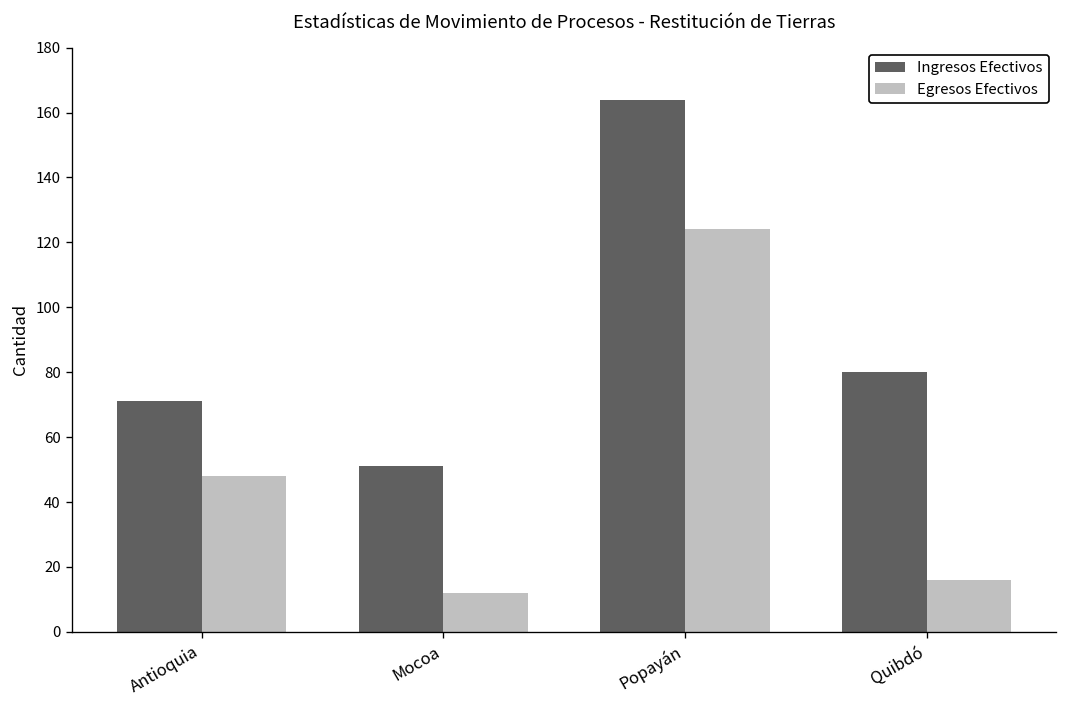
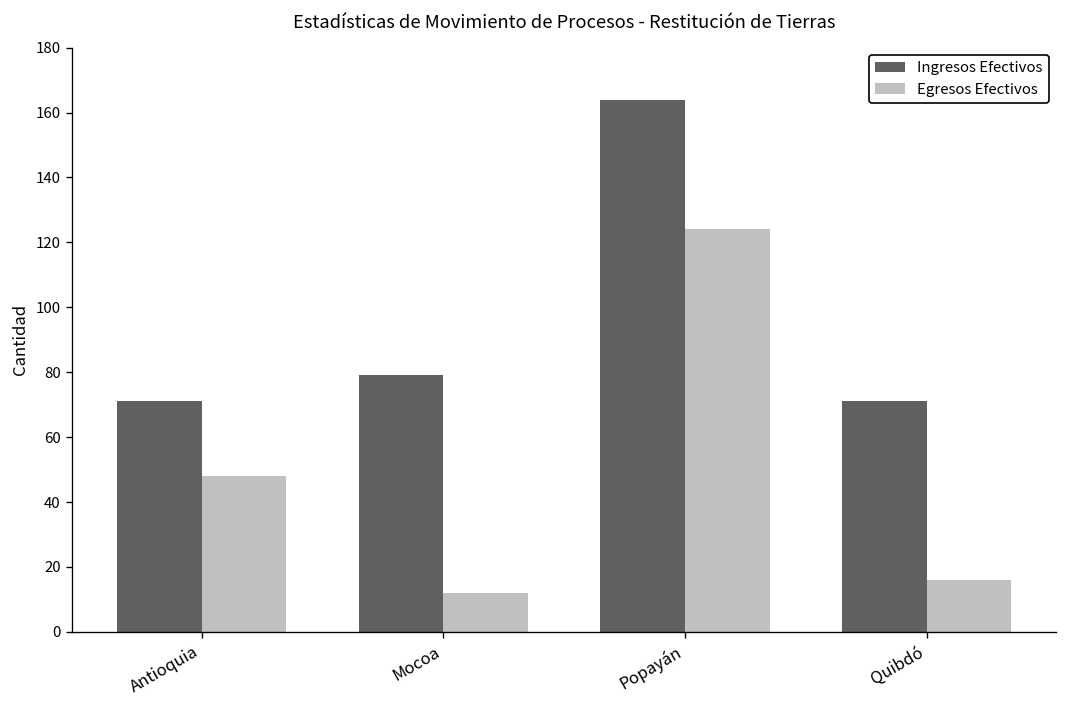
Ingresos Efectivos, Mocoa: 51 -> 79
Ingresos Efectivos, Quibdó: 80 -> 71
